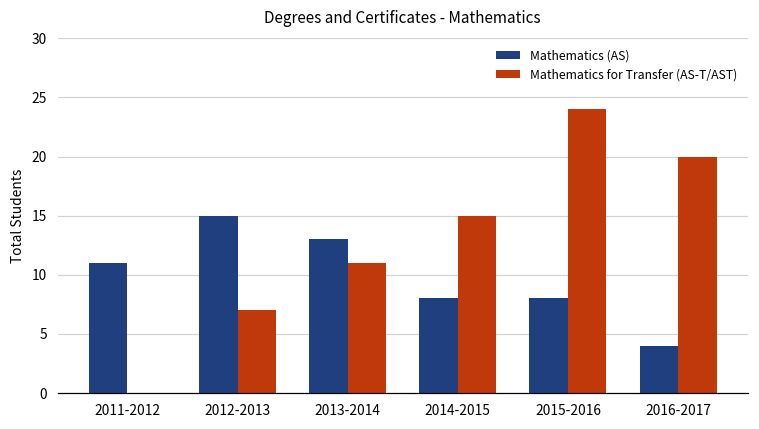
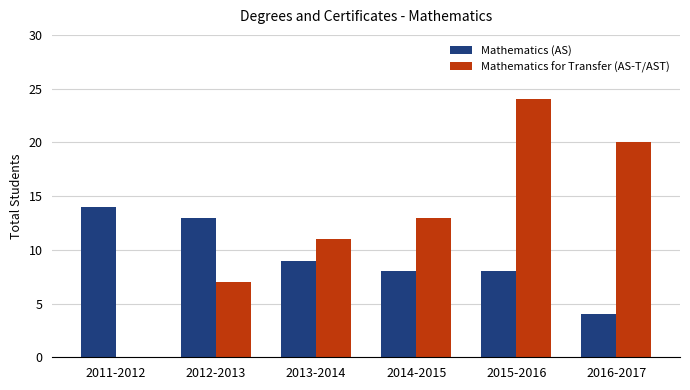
Mathematics (AS), 2011-2012: 11 -> 14
Mathematics (AS), 2012-2013: 15 -> 13
Mathematics (AS), 2013-2014: 13 -> 9
Mathematics for Transfer (AS-T/AST), 2014-2015: 15 -> 13
